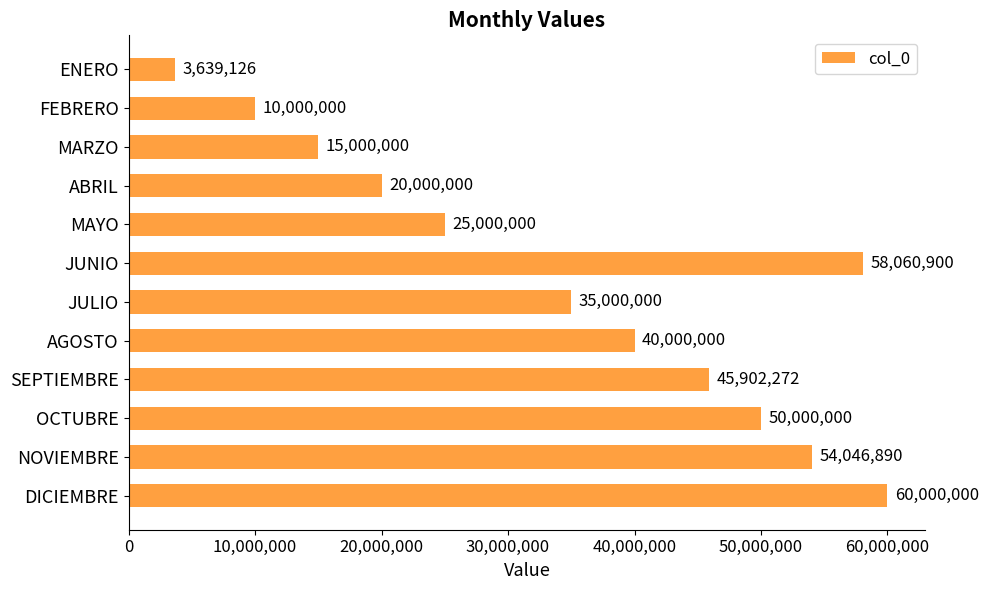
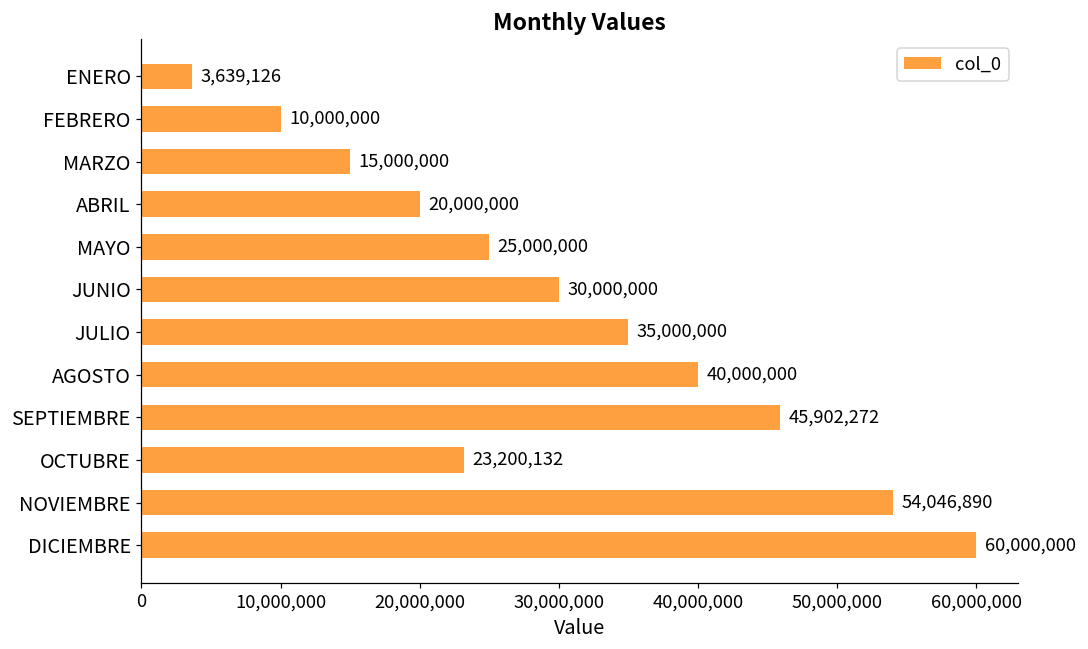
JUNIO: 58,060,900 -> 30,000,000
OCTUBRE: 50,000,000 -> 23,200,132
